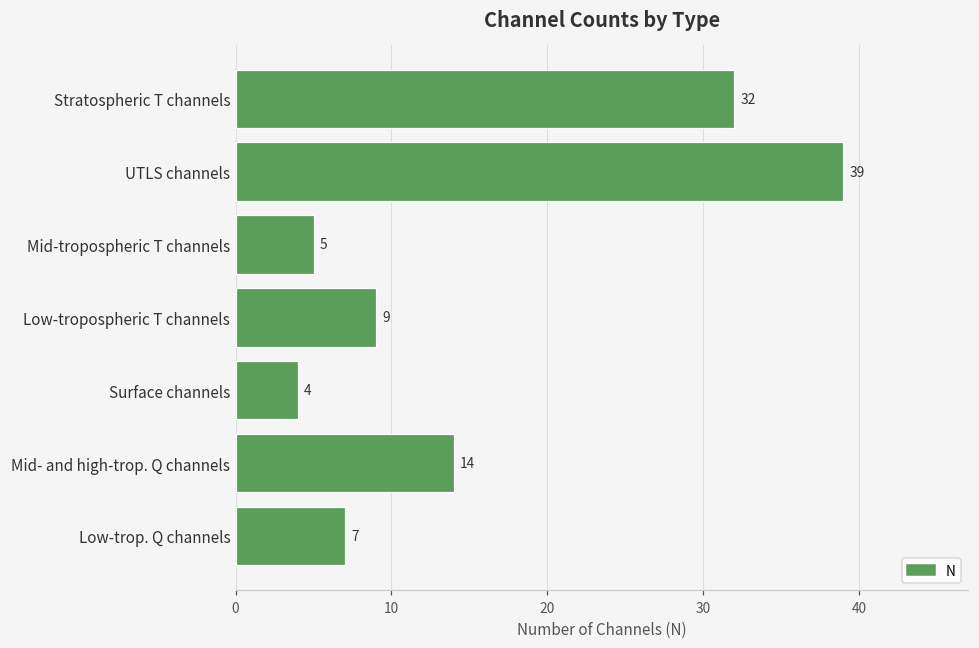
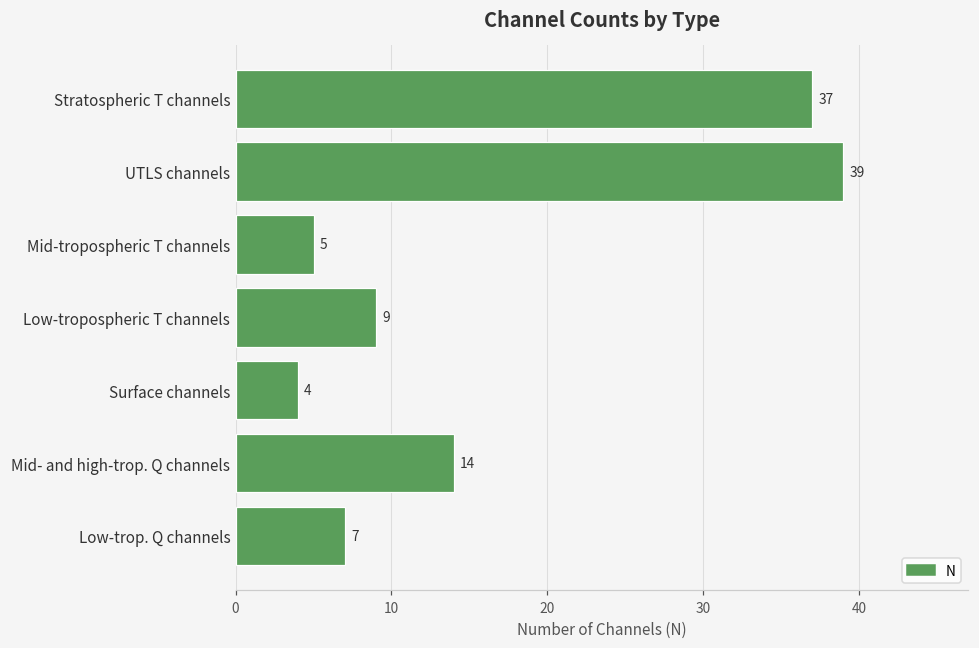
Stratospheric T channels: 32 -> 37
